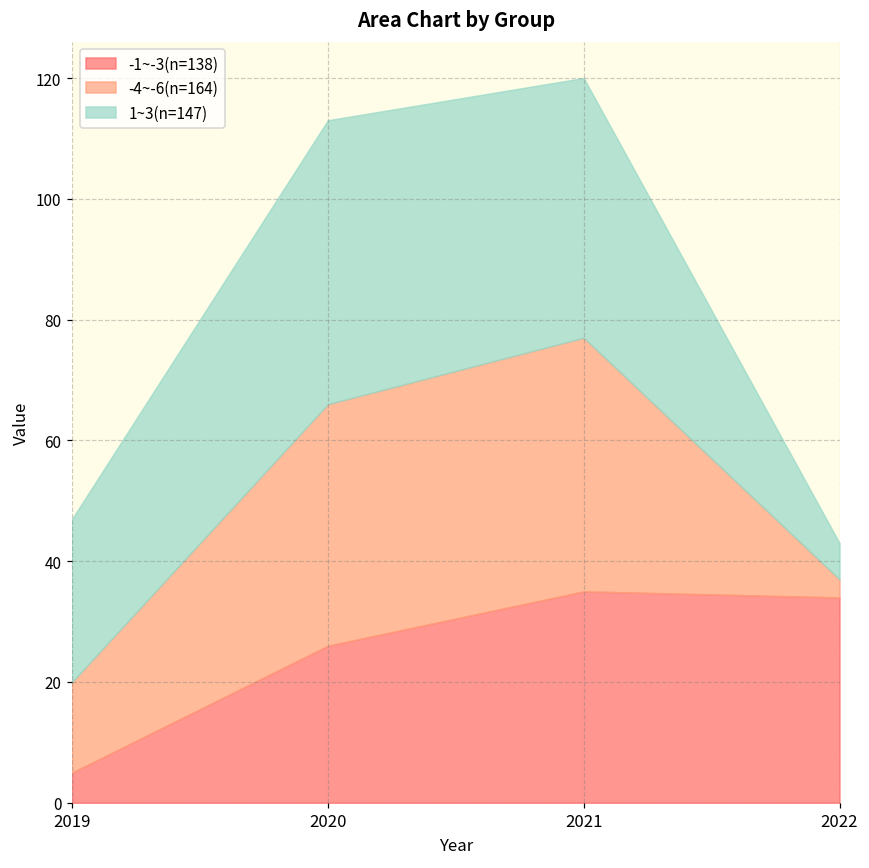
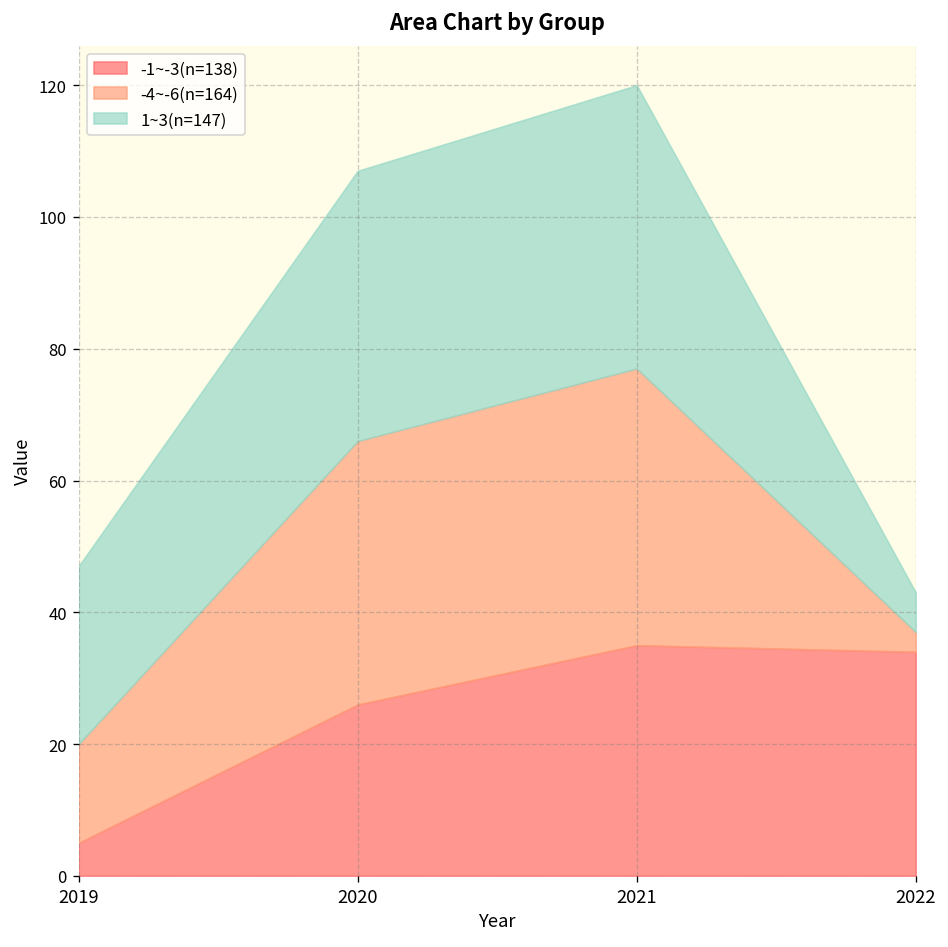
1~3(n=147), 2020: 47 -> 41
